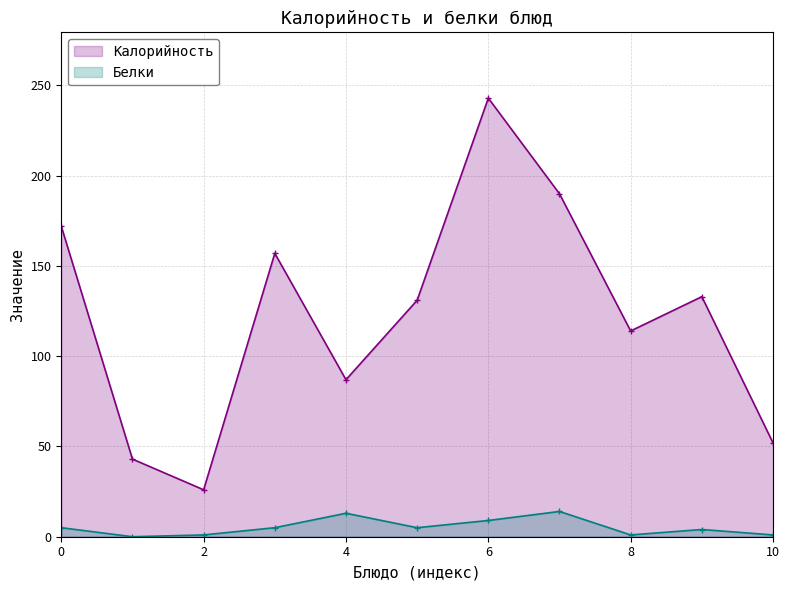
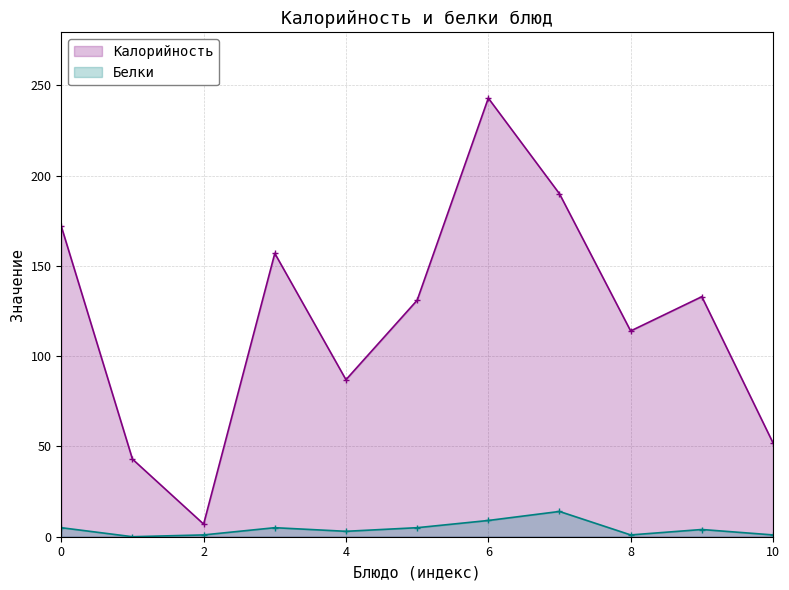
Калорийность, 2: 26 -> 7
Белки, 4: 13 -> 3
